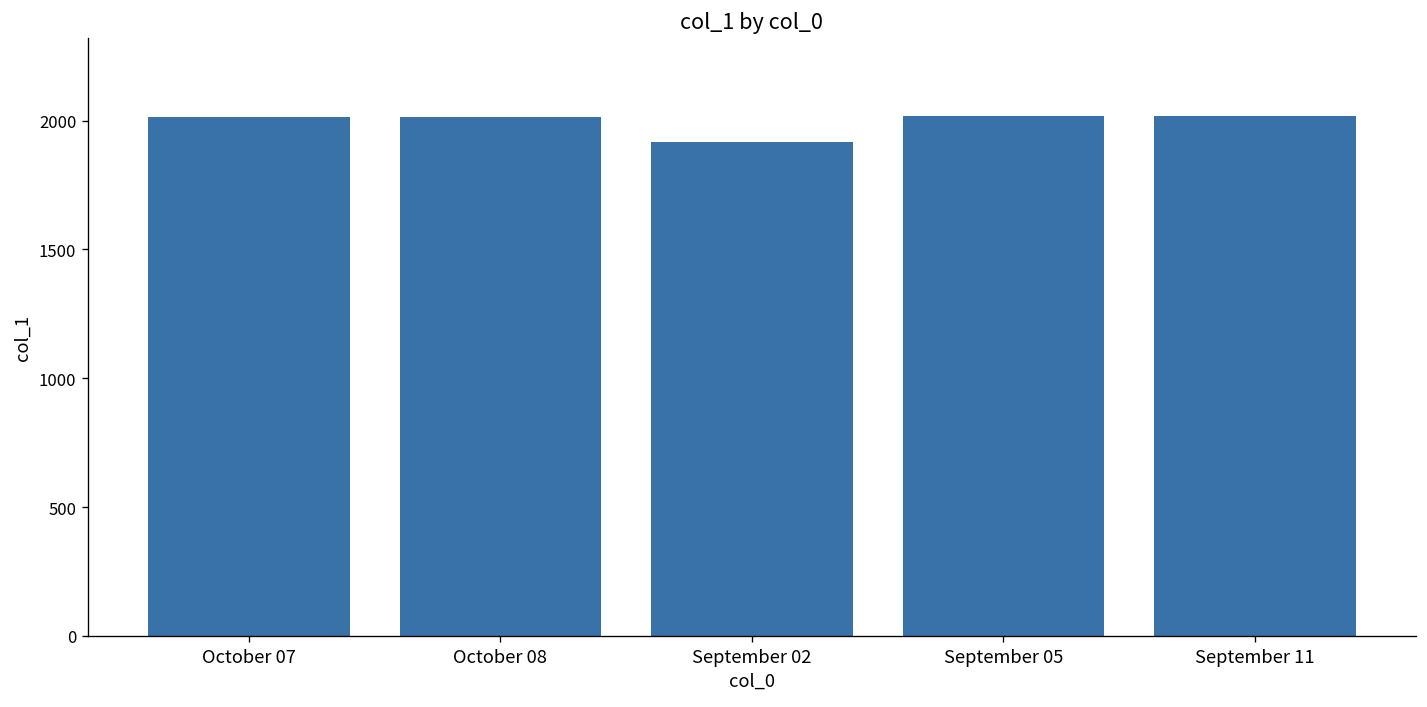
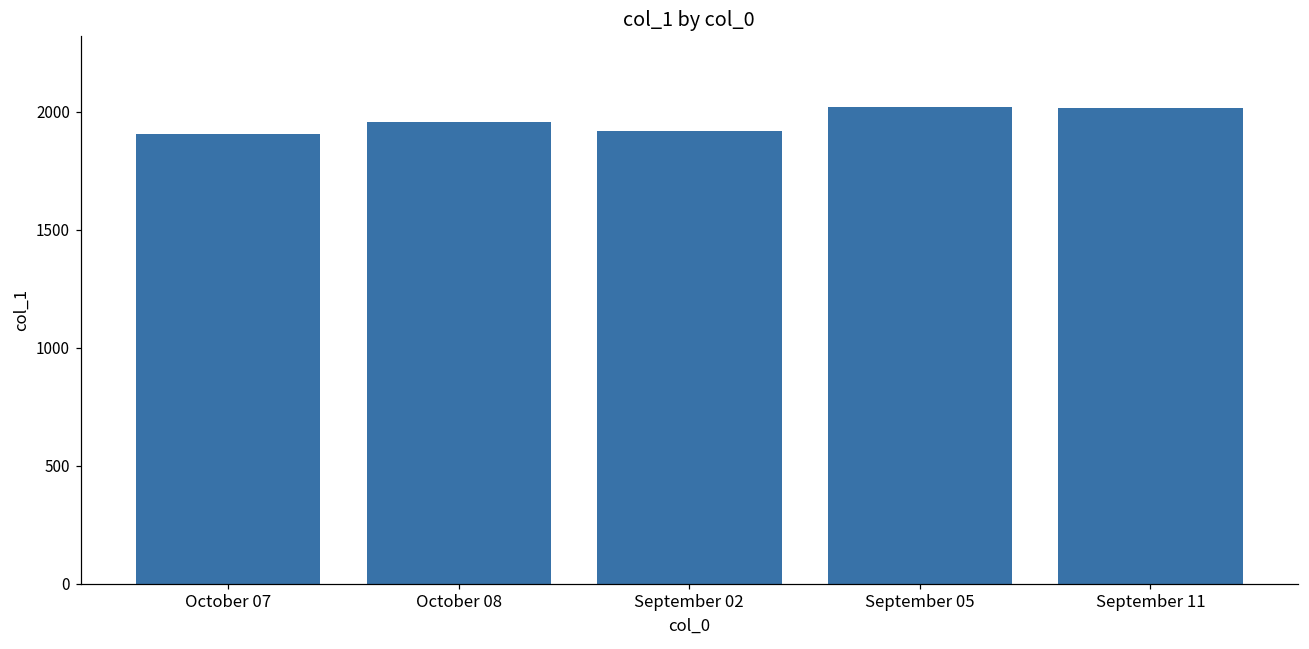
October 07: 2020 -> 1900
October 08: 2020 -> 1960
